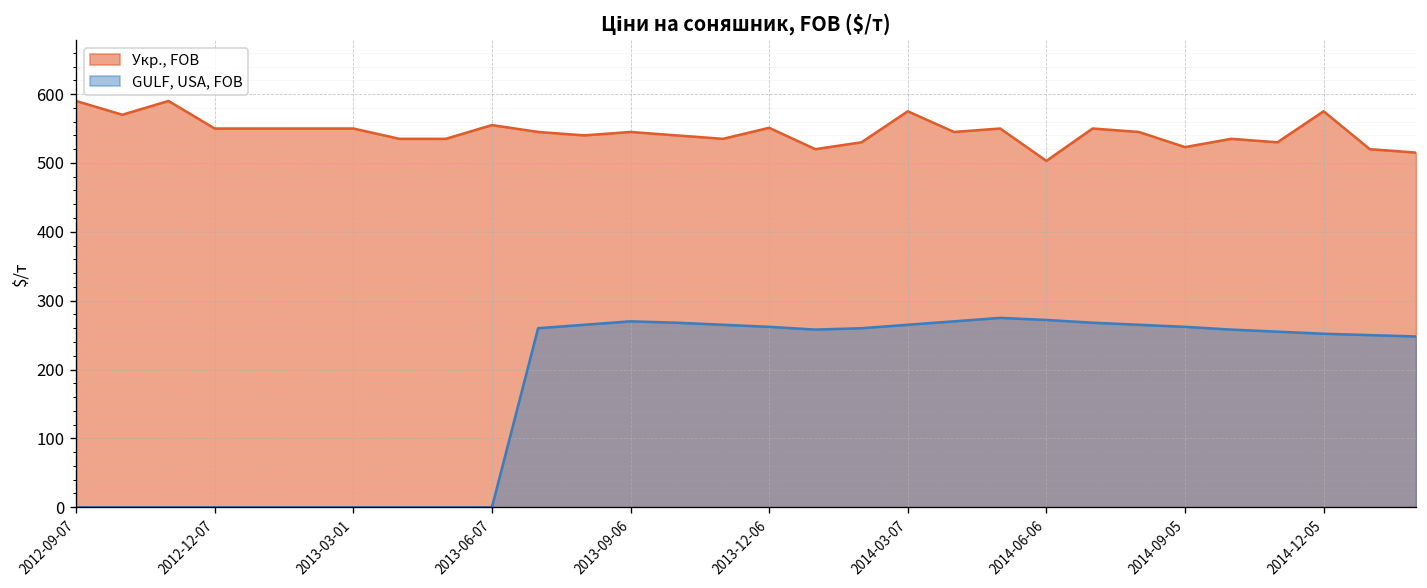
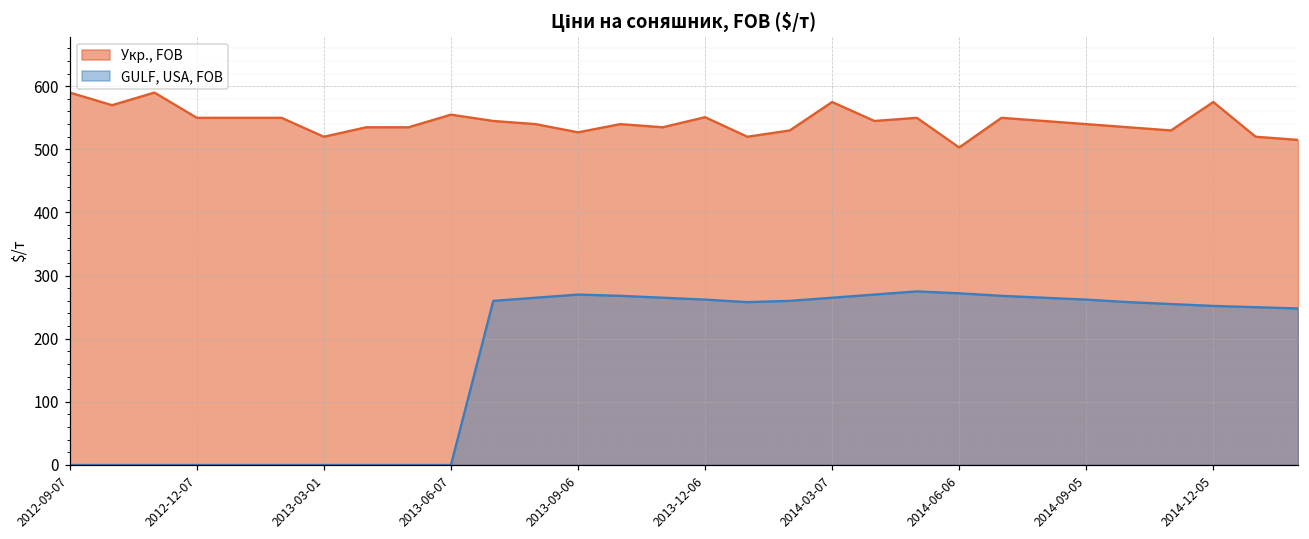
Укр., FOB, 2013-03-01: 550 -> 520
Укр., FOB, 2013-09-06: 550 -> 530
Укр., FOB, 2014-09-05: 520 -> 540
